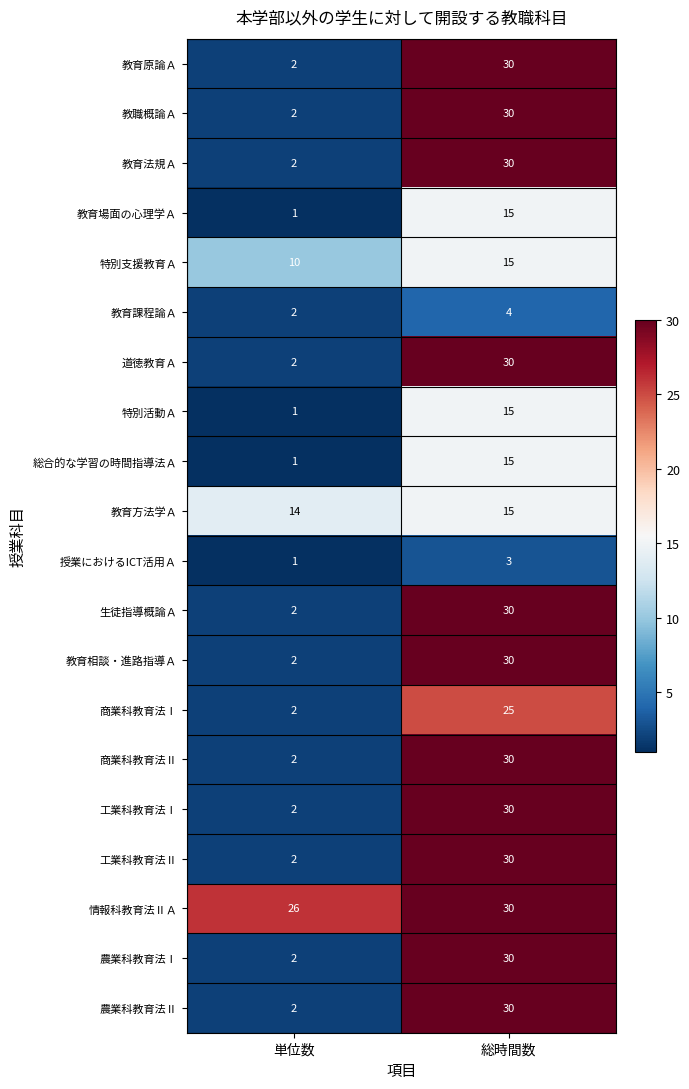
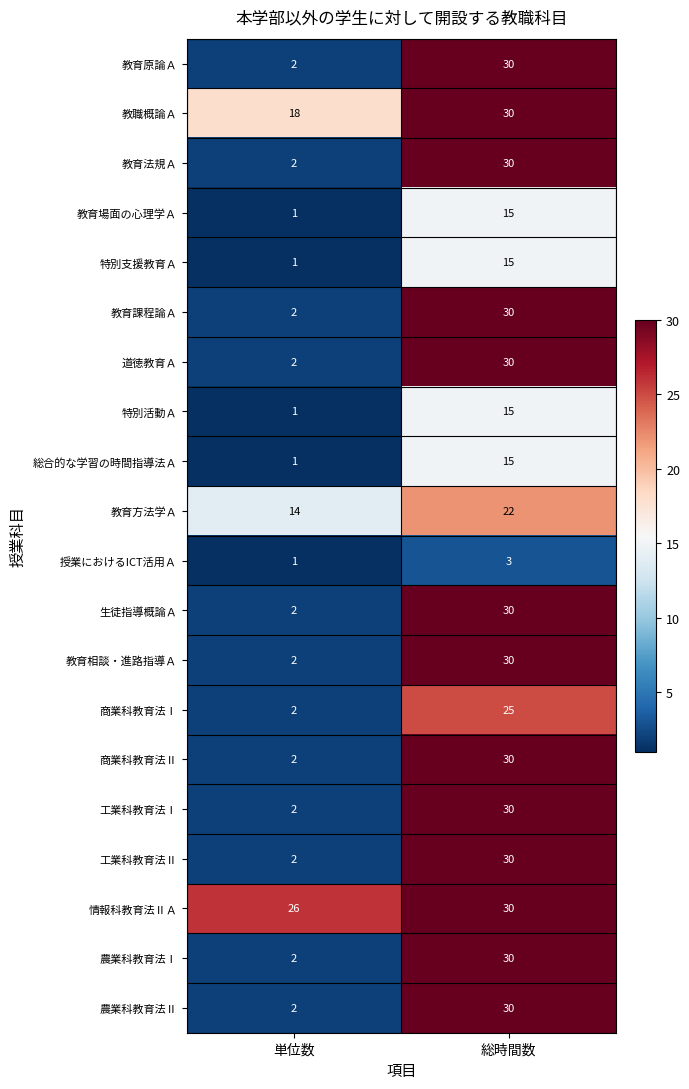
教職概論Ａ, 単位数: 2 -> 18
特別支援教育Ａ, 単位数: 10 -> 1
教育課程論Ａ, 総時間数: 4 -> 30
教育方法学Ａ, 総時間数: 15 -> 22
